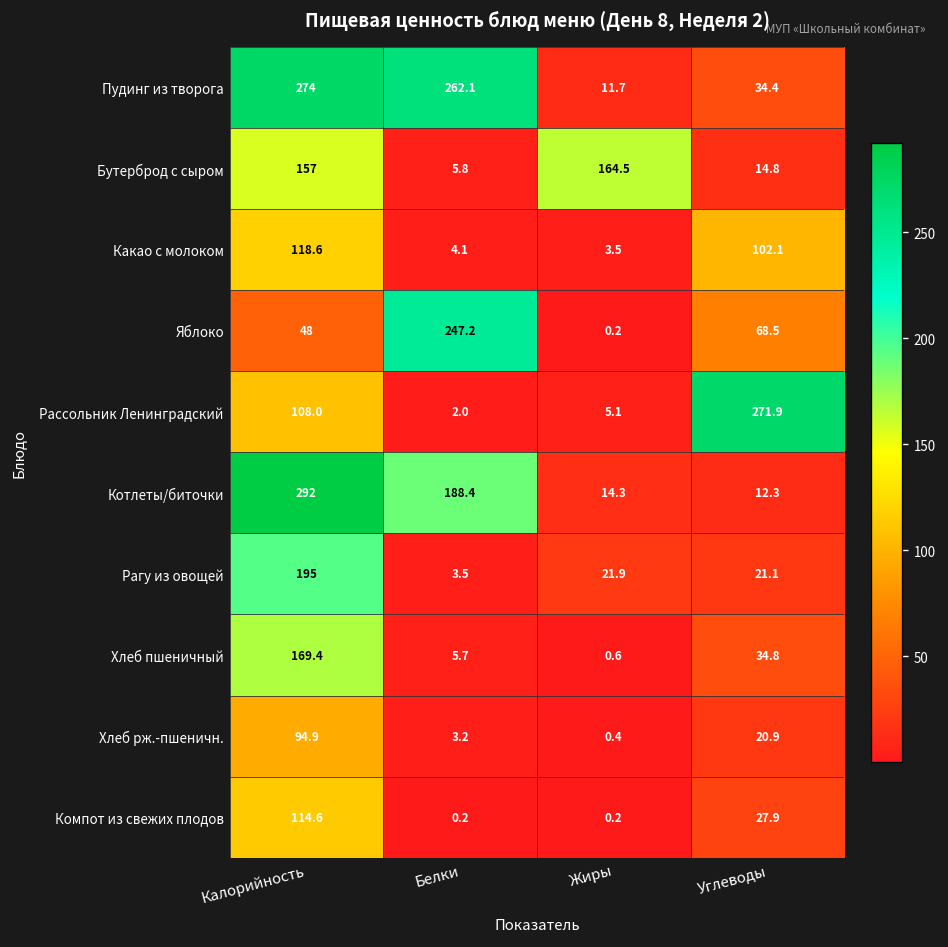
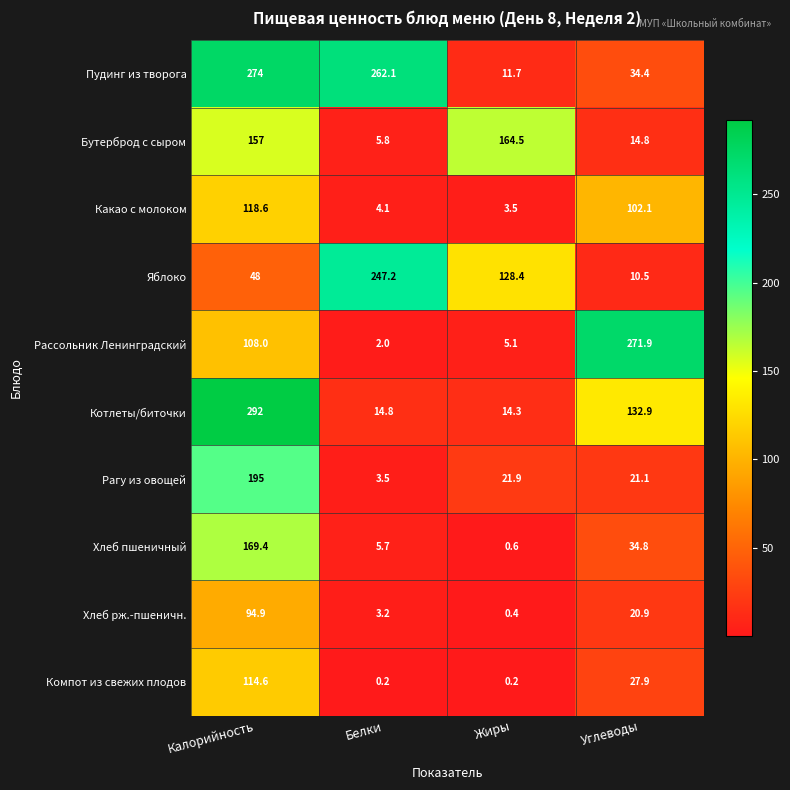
Яблоко, Жиры: 0.2 -> 128.4
Яблоко, Углеводы: 68.5 -> 10.5
Котлеты/биточки, Белки: 188.4 -> 14.8
Котлеты/биточки, Углеводы: 12.3 -> 132.9
